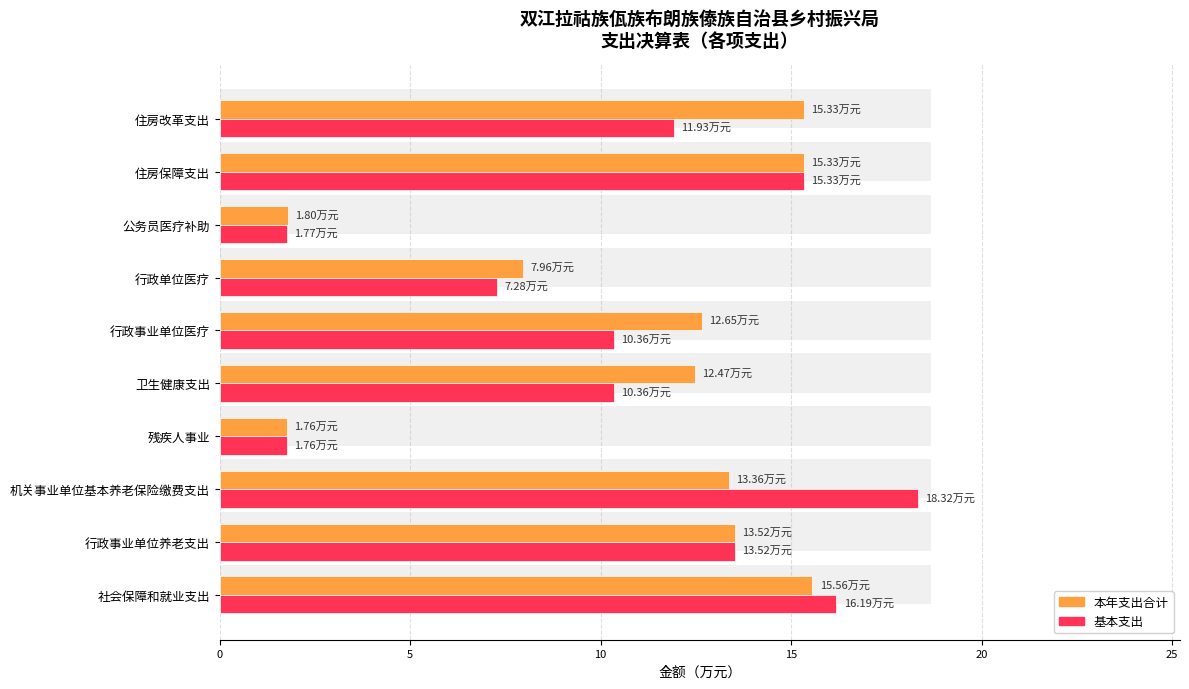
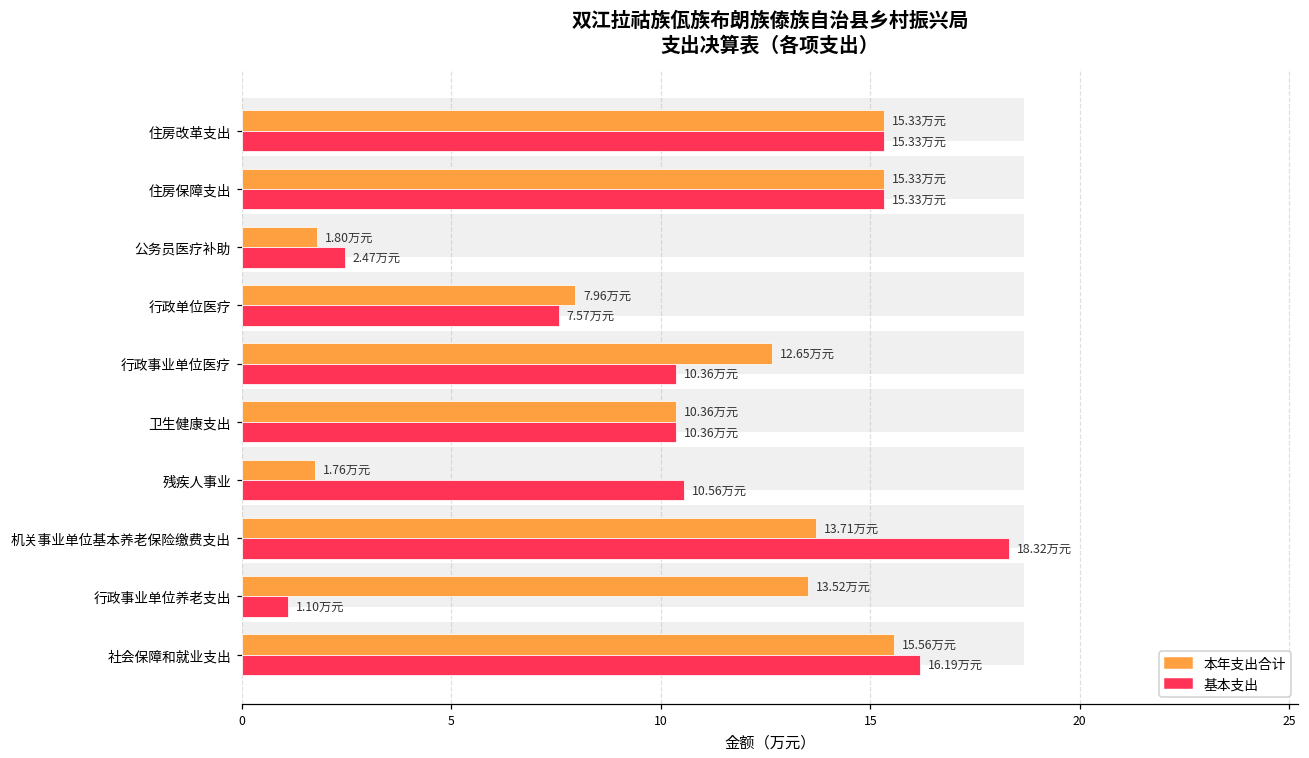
基本支出, 住房改革支出: 11.93 -> 15.33
基本支出, 公务员医疗补助: 1.77 -> 2.47
基本支出, 行政单位医疗: 7.28 -> 7.57
本年支出合计, 卫生健康支出: 12.47 -> 10.36
基本支出, 残疾人事业: 1.76 -> 10.56
本年支出合计, 机关事业单位基本养老保险缴费支出: 13.36 -> 13.71
基本支出, 行政事业单位养老支出: 13.52 -> 1.10
